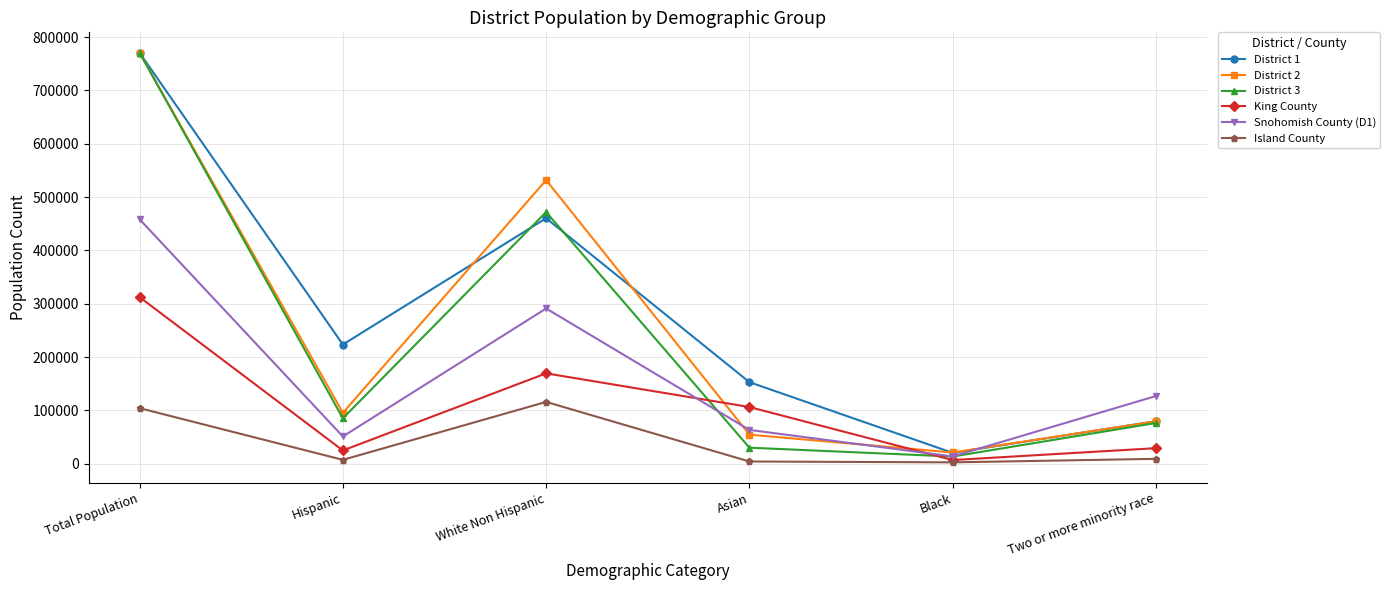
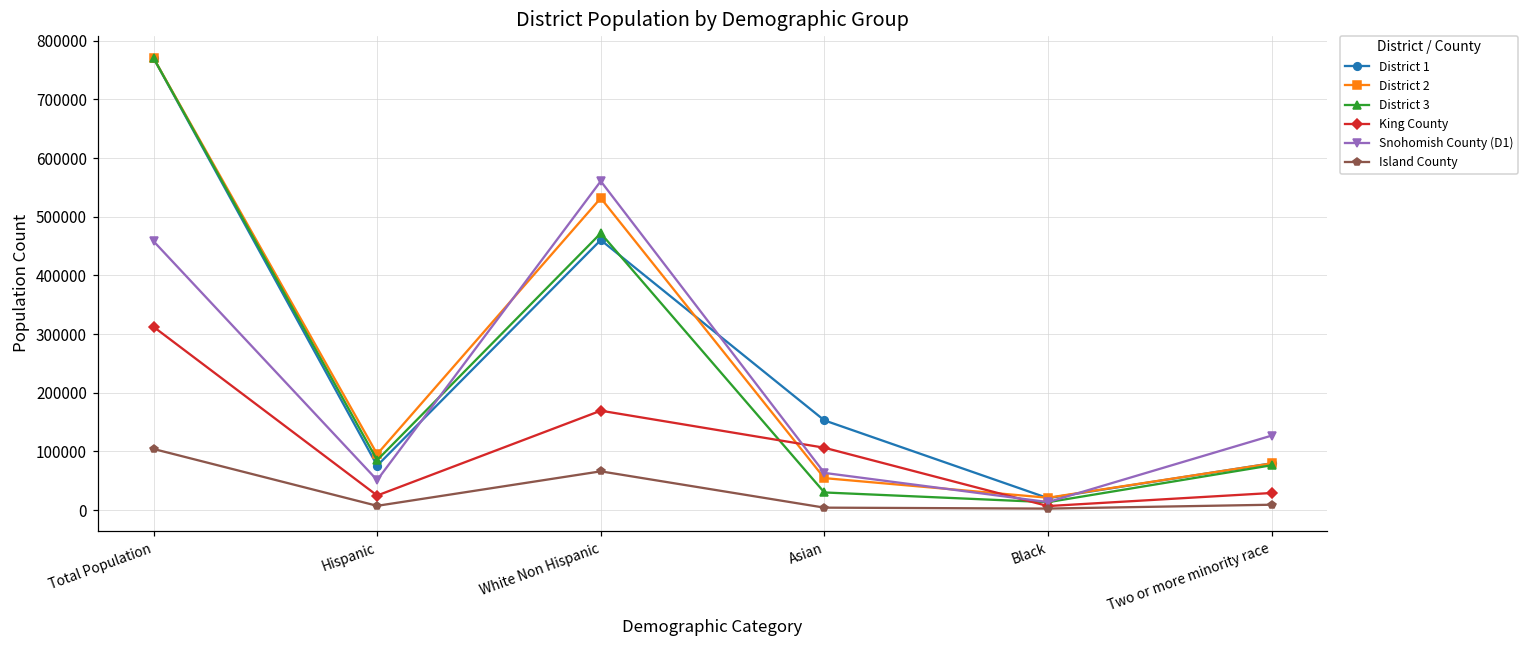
District 1, Hispanic: 220000 -> 80000
Snohomish County (D1), White Non Hispanic: 290000 -> 560000
Island County, White Non Hispanic: 120000 -> 70000
